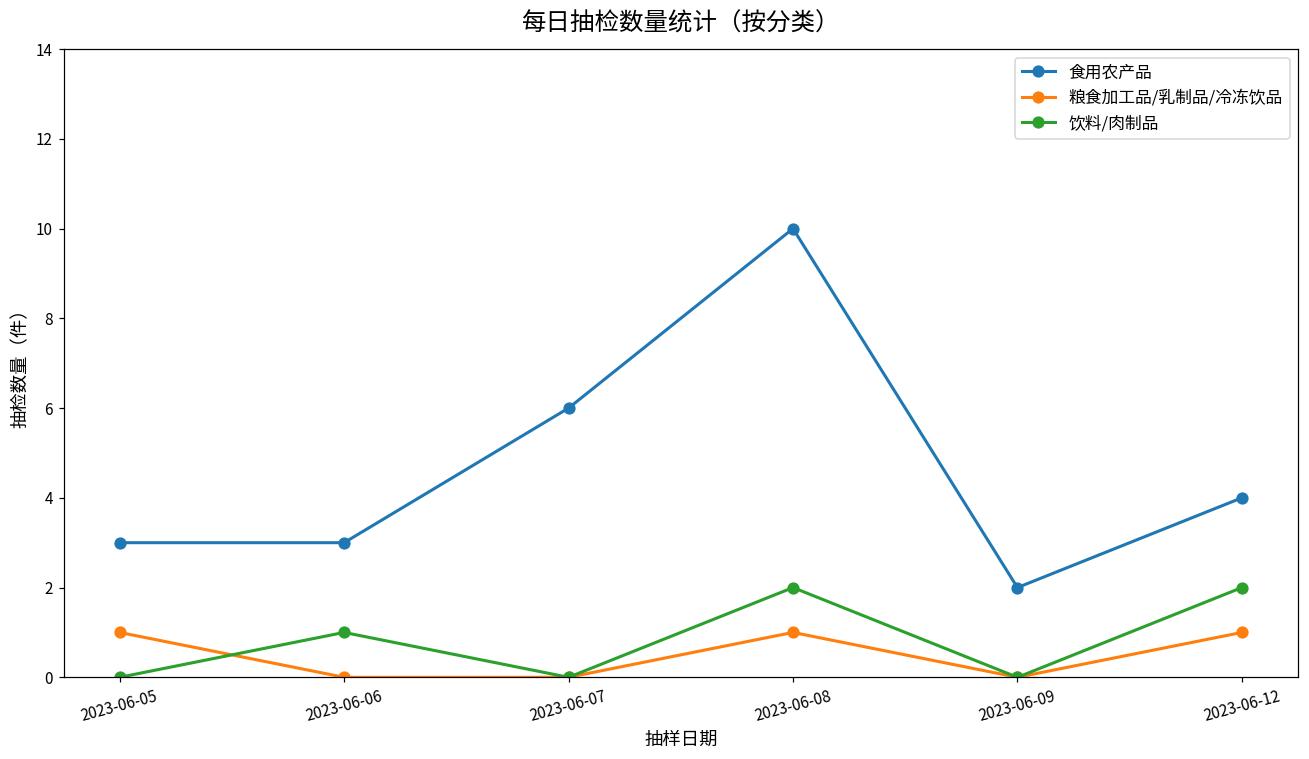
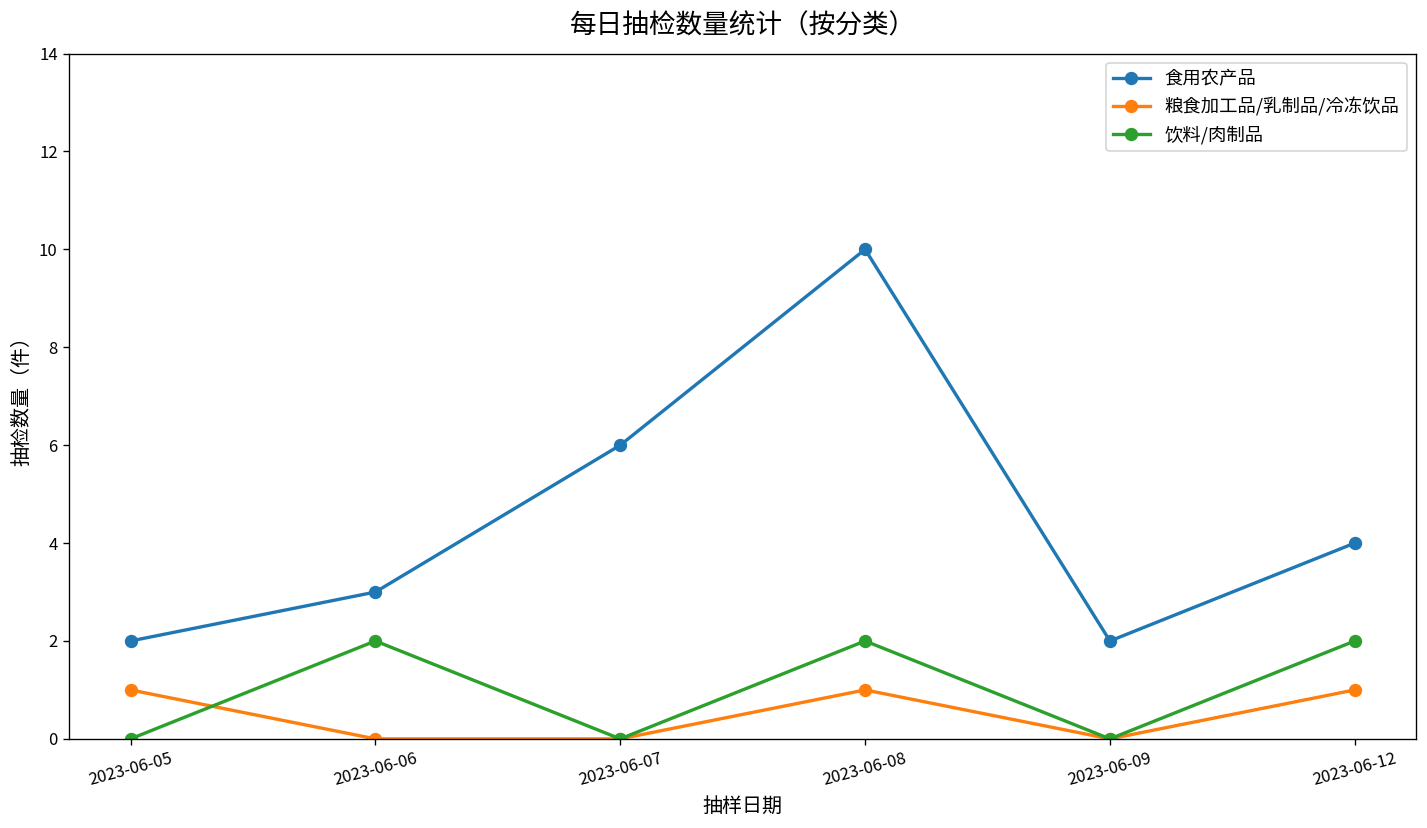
食用农产品, 2023-06-05: 3 -> 2
饮料/肉制品, 2023-06-06: 1 -> 2
